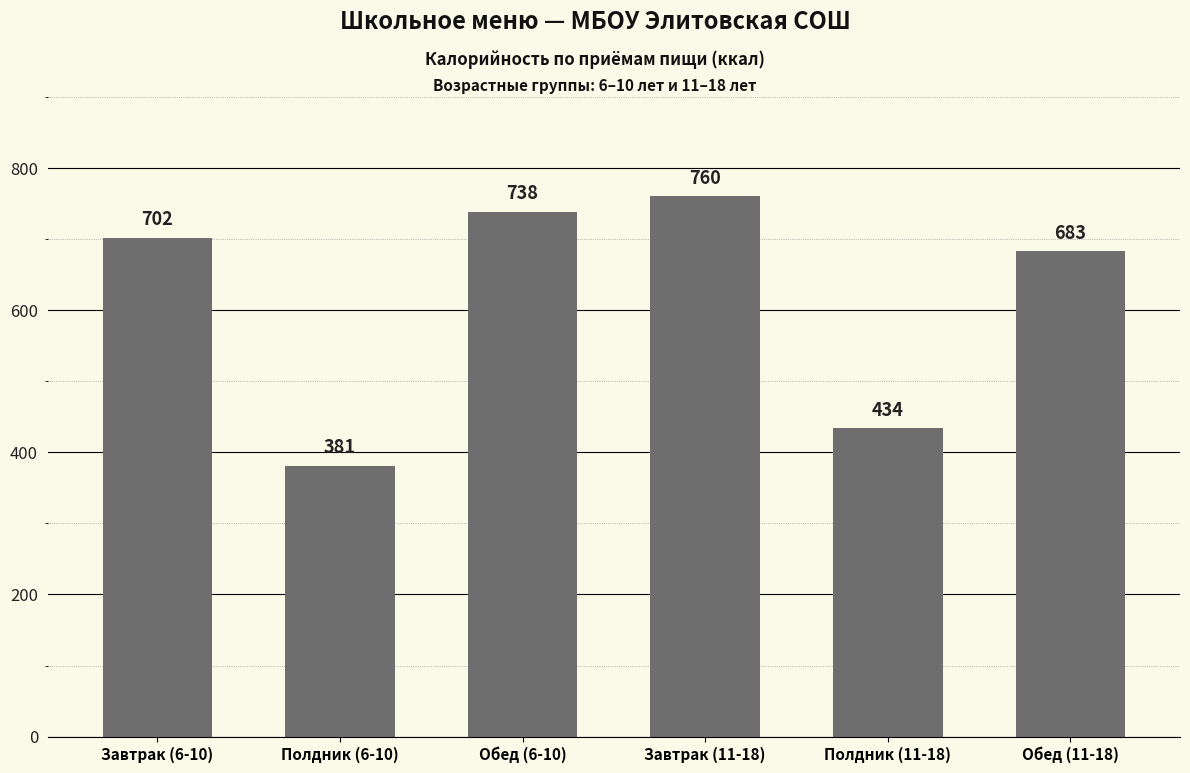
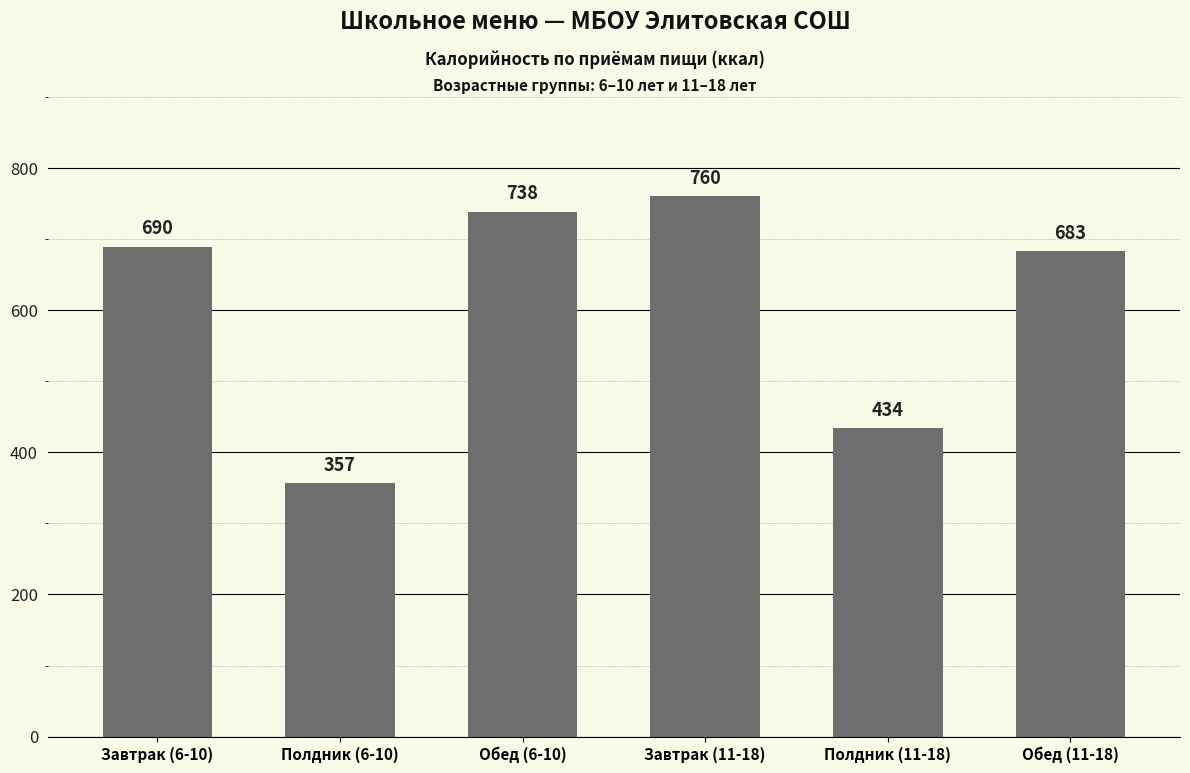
Завтрак (6-10): 702 -> 690
Полдник (6-10): 381 -> 357
